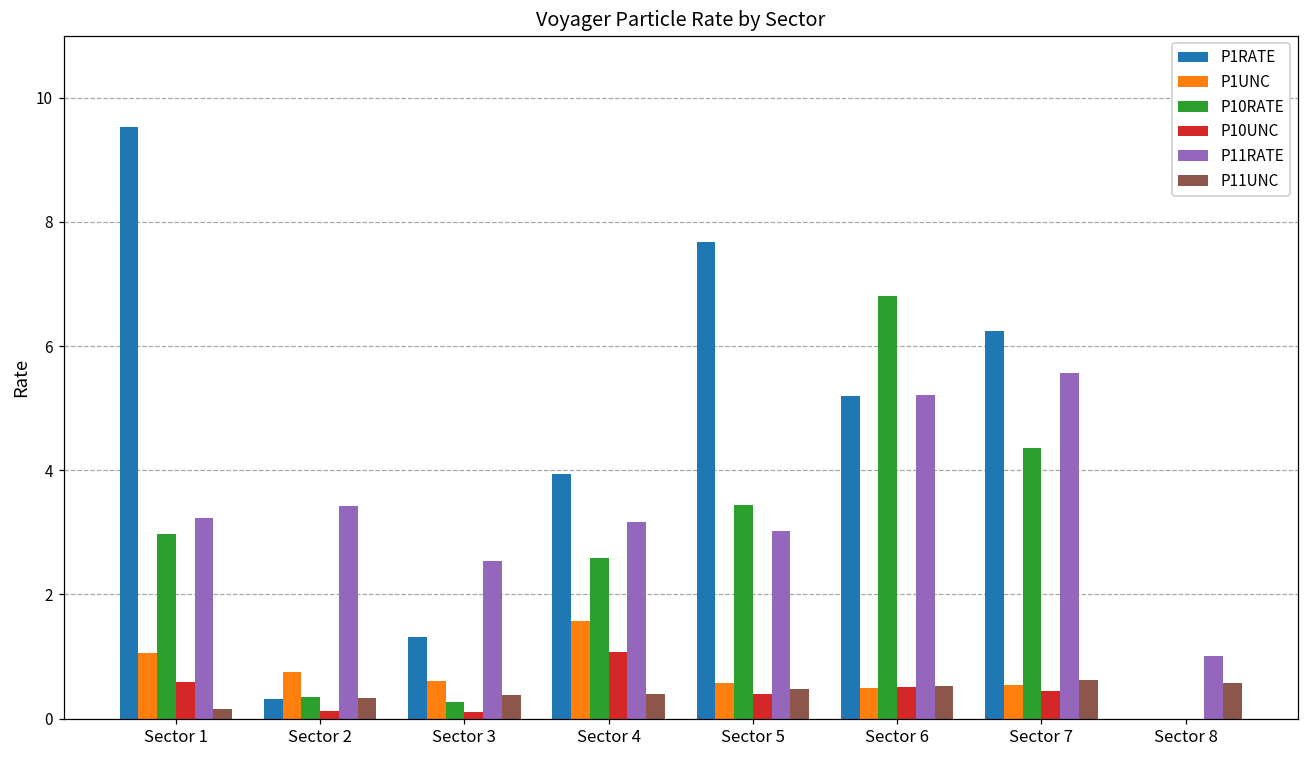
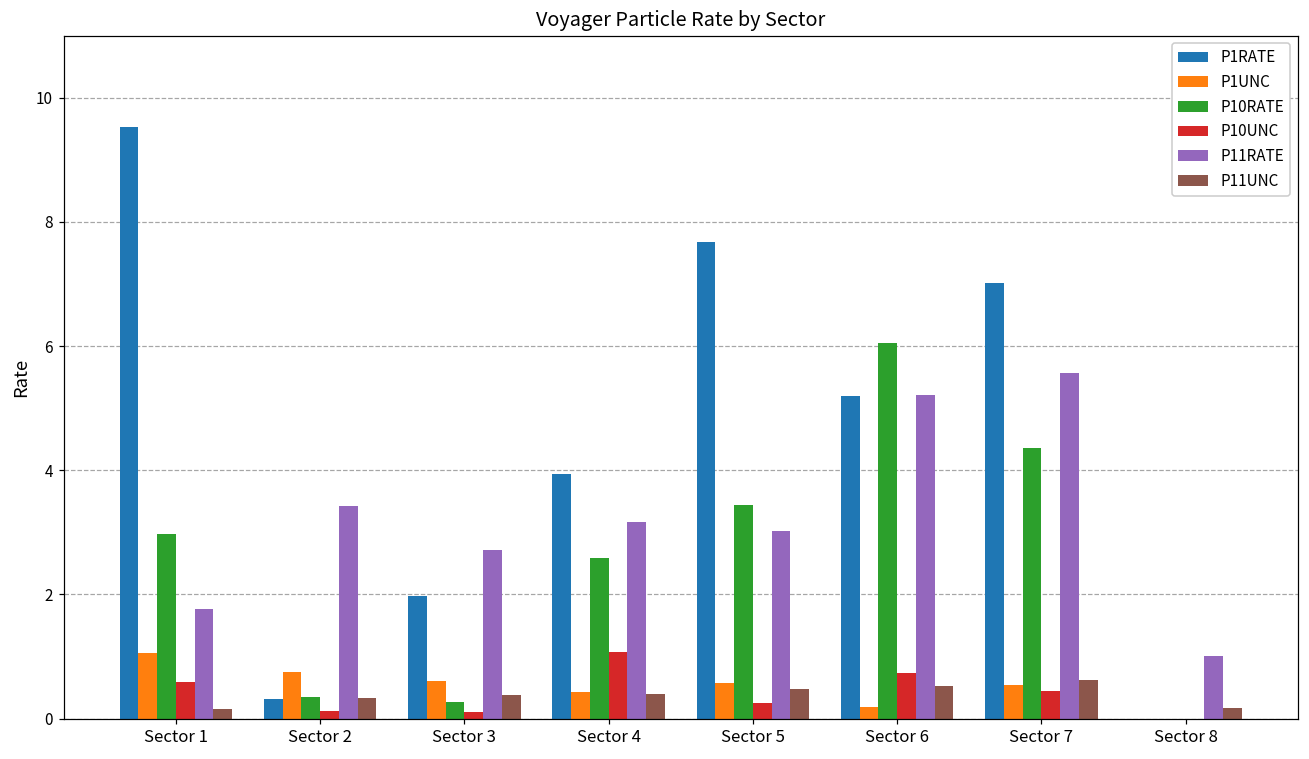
P11RATE, Sector 1: 3.2 -> 1.8
P1RATE, Sector 3: 1.3 -> 2.0
P11RATE, Sector 3: 2.5 -> 2.7
P1UNC, Sector 4: 1.6 -> 0.4
P10UNC, Sector 5: 0.4 -> 0.3
P1UNC, Sector 6: 0.5 -> 0.2
P10RATE, Sector 6: 6.8 -> 6.1
P10UNC, Sector 6: 0.5 -> 0.7
P1RATE, Sector 7: 6.3 -> 7.0
P11UNC, Sector 8: 0.6 -> 0.2
